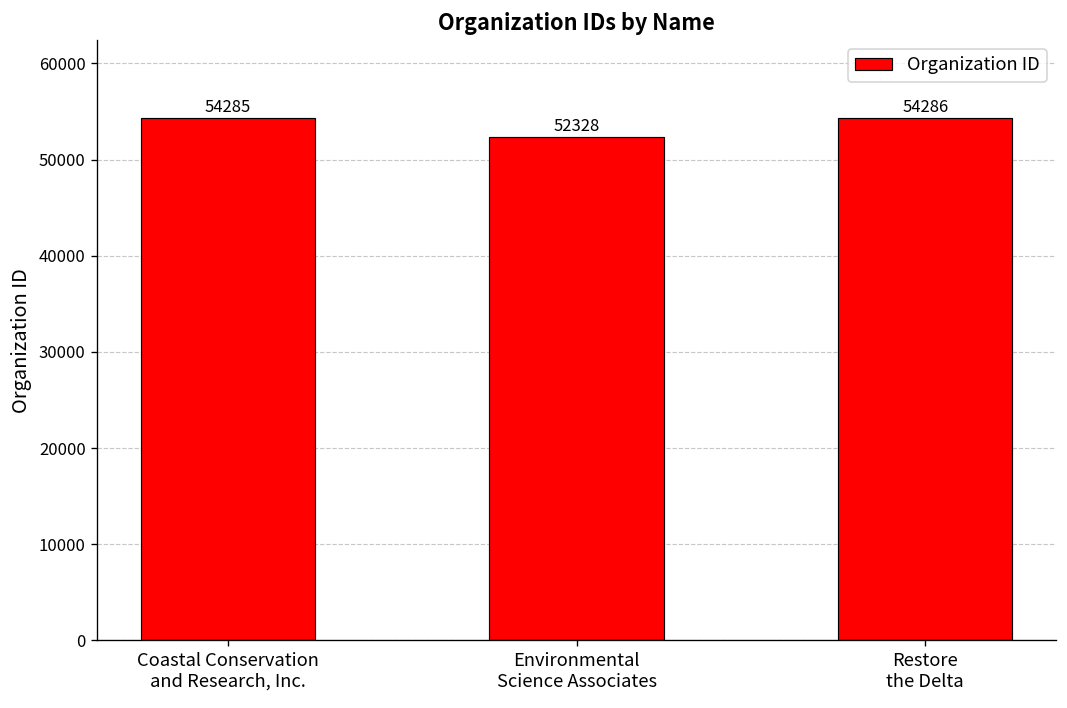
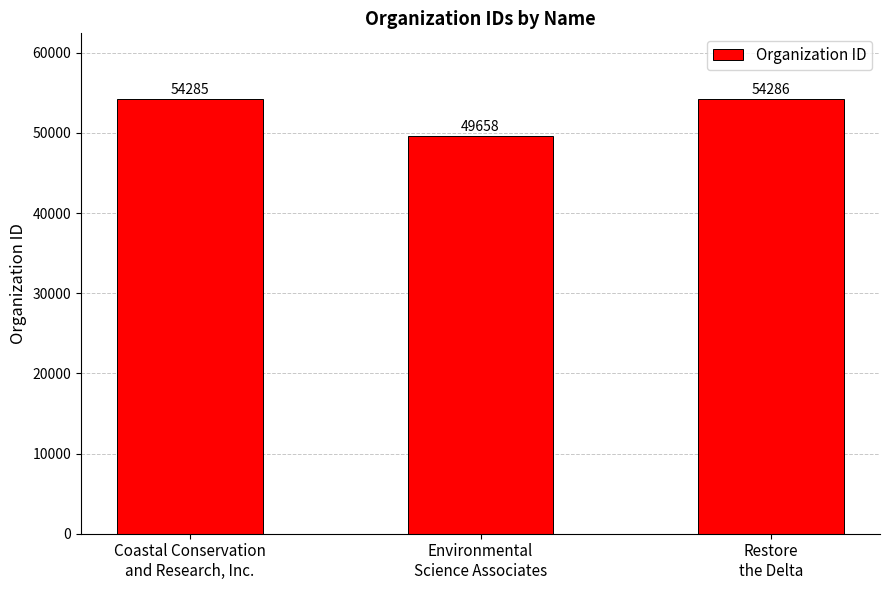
Environmental Science Associates: 52328 -> 49658
